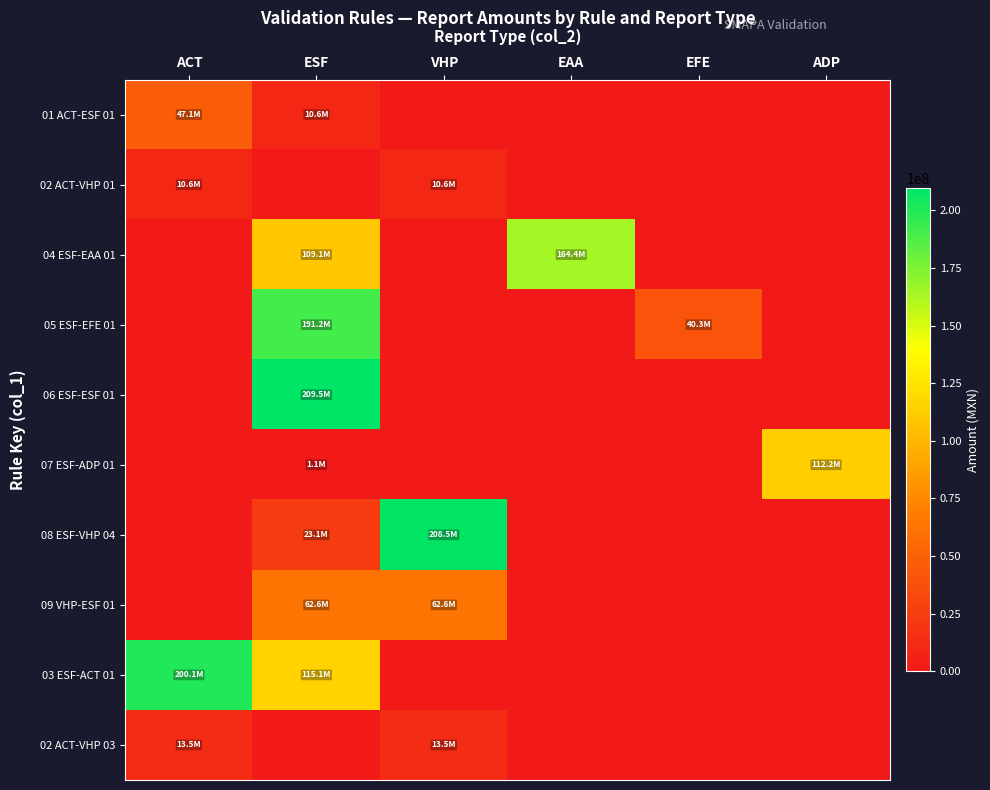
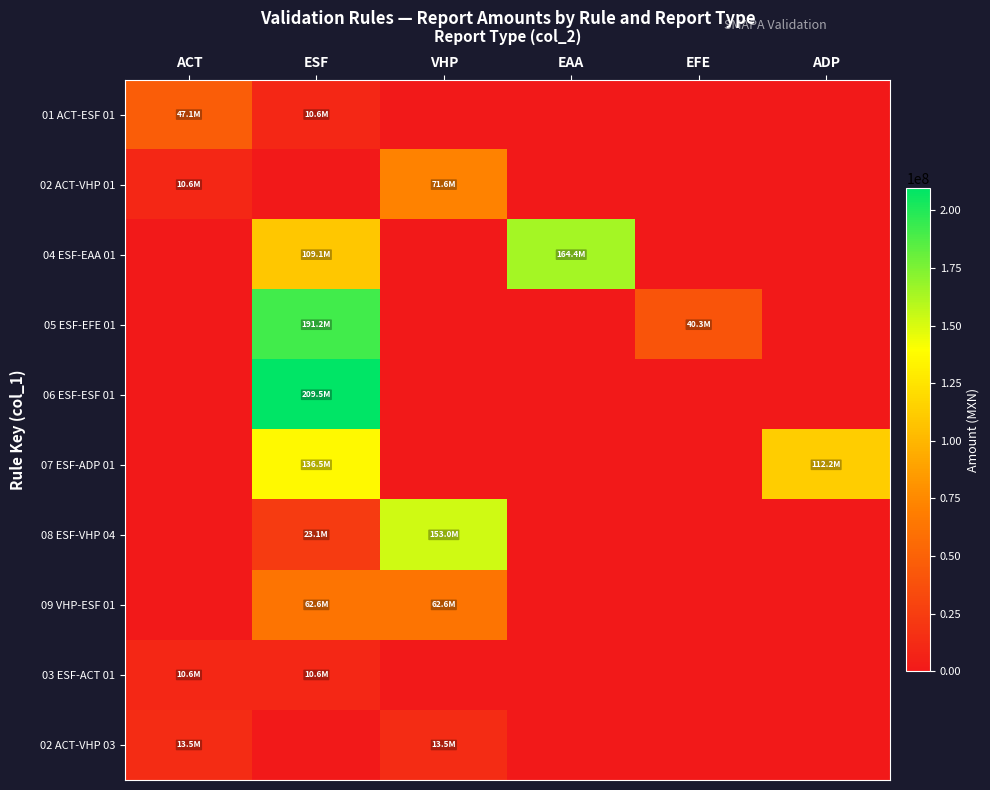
02 ACT-VHP 01, VHP: 10.6M -> 71.6M
07 ESF-ADP 01, ESF: 1.1M -> 136.5M
08 ESF-VHP 04, VHP: 208.5M -> 153.0M
03 ESF-ACT 01, ACT: 200.1M -> 10.6M
03 ESF-ACT 01, ESF: 115.1M -> 10.6M
